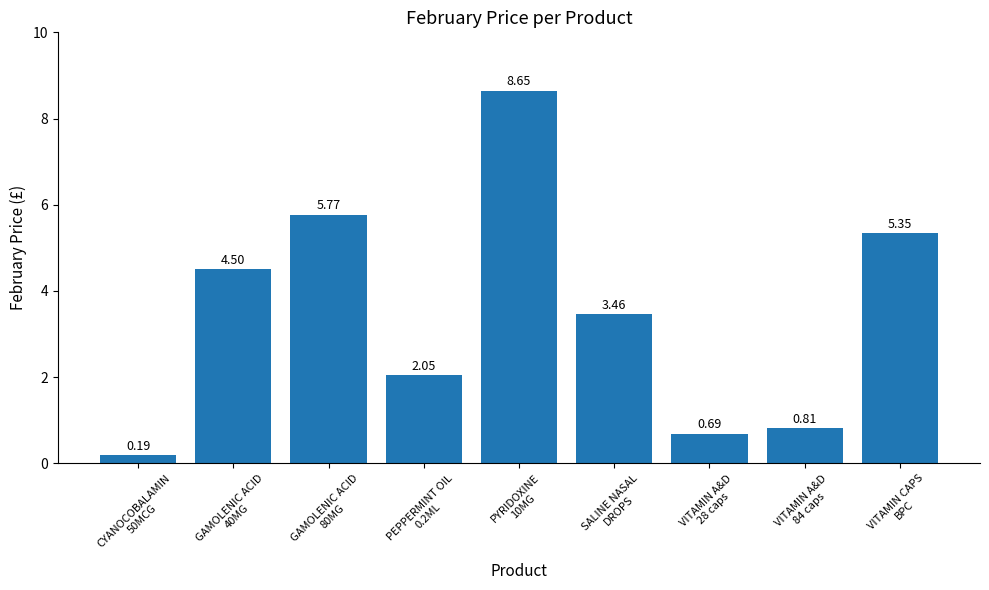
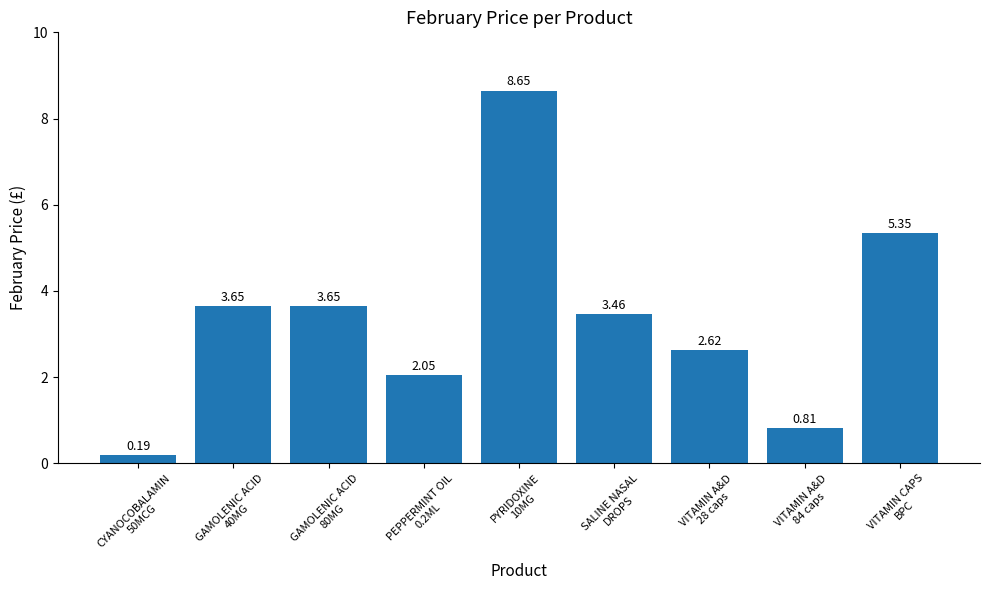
GAMOLENIC ACID 40MG: 4.50 -> 3.65
GAMOLENIC ACID 80MG: 5.77 -> 3.65
VITAMIN A&D 28 caps: 0.69 -> 2.62
